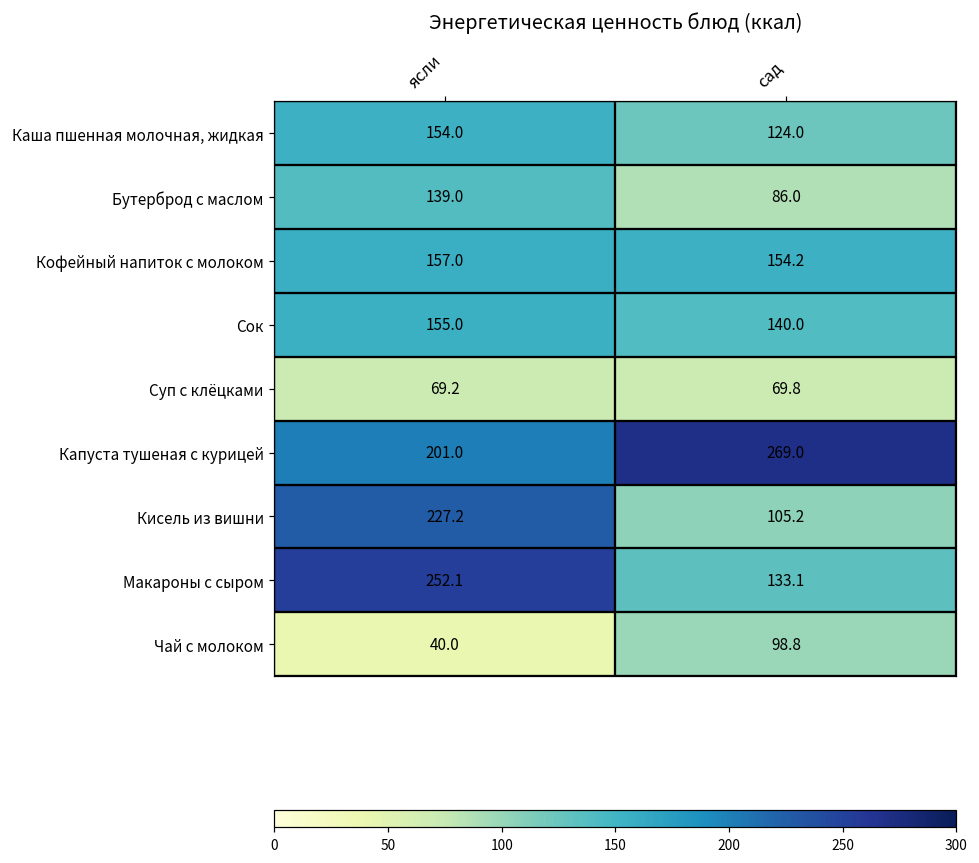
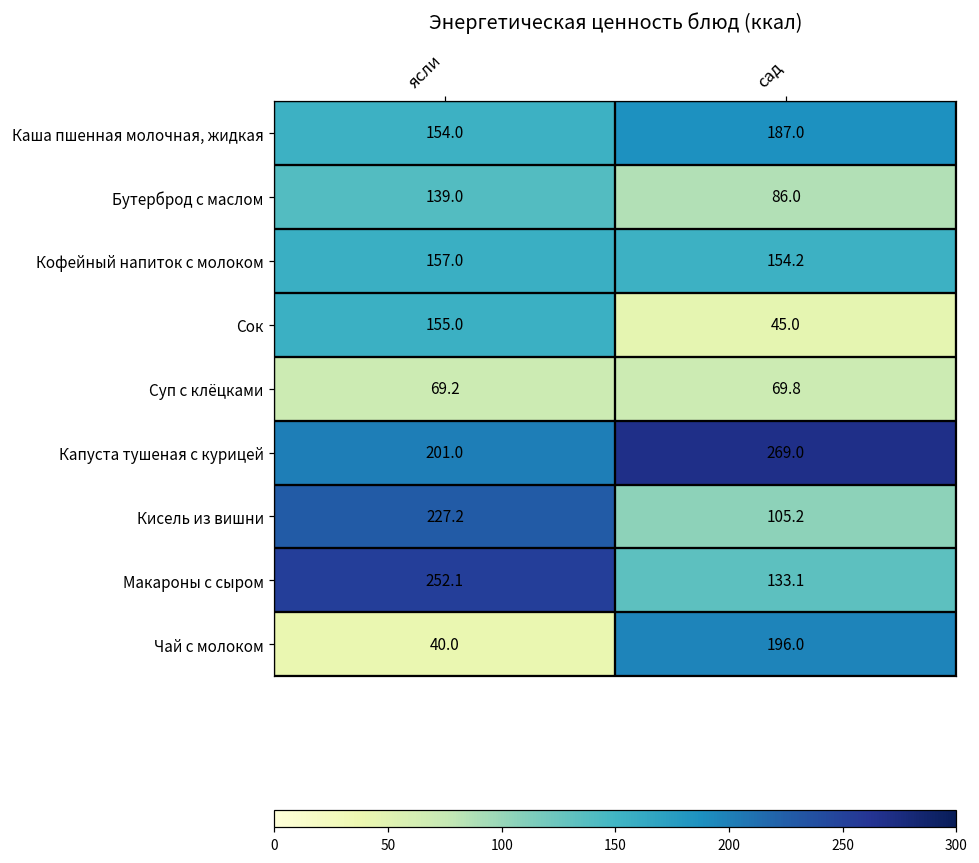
Каша пшенная молочная, жидкая, сад: 124.0 -> 187.0
Сок, сад: 140.0 -> 45.0
Чай с молоком, сад: 98.8 -> 196.0
